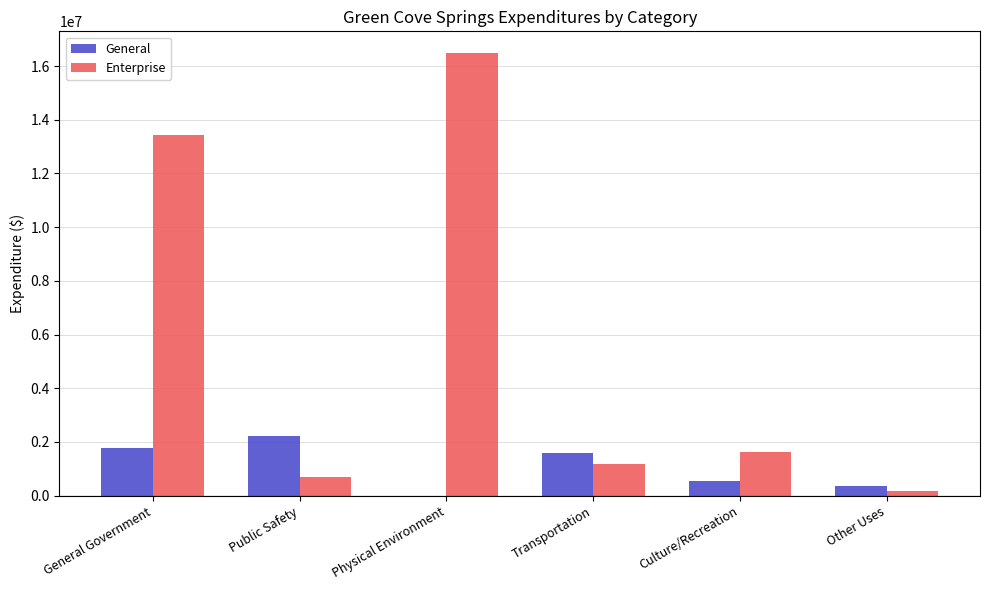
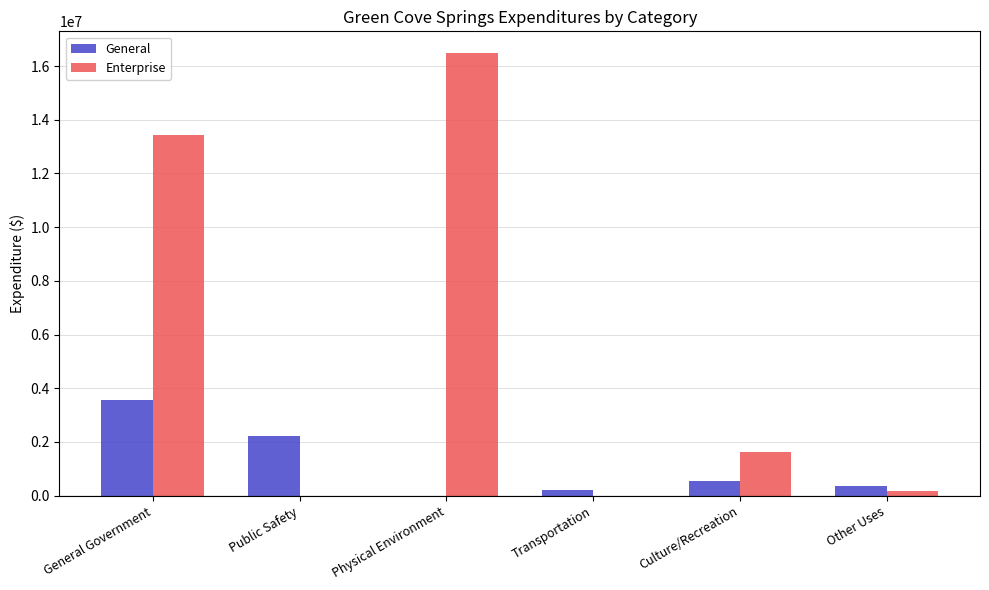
General, General Government: 1800000 -> 3600000
Enterprise, Public Safety: 700000 -> 0
General, Transportation: 1600000 -> 200000
Enterprise, Transportation: 1200000 -> 0
